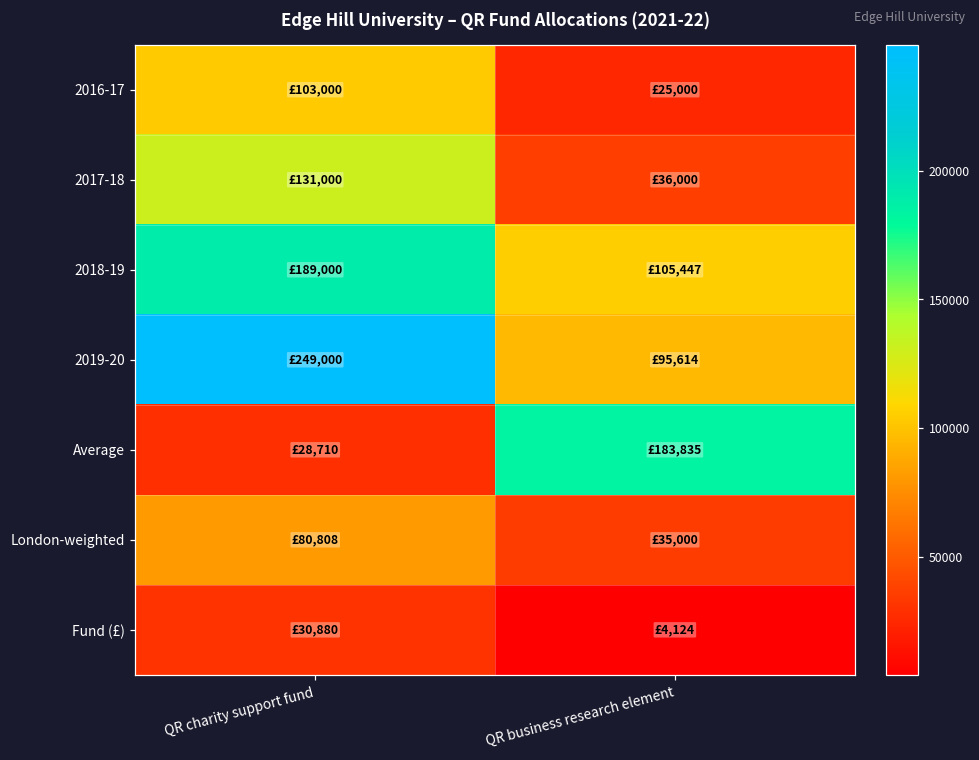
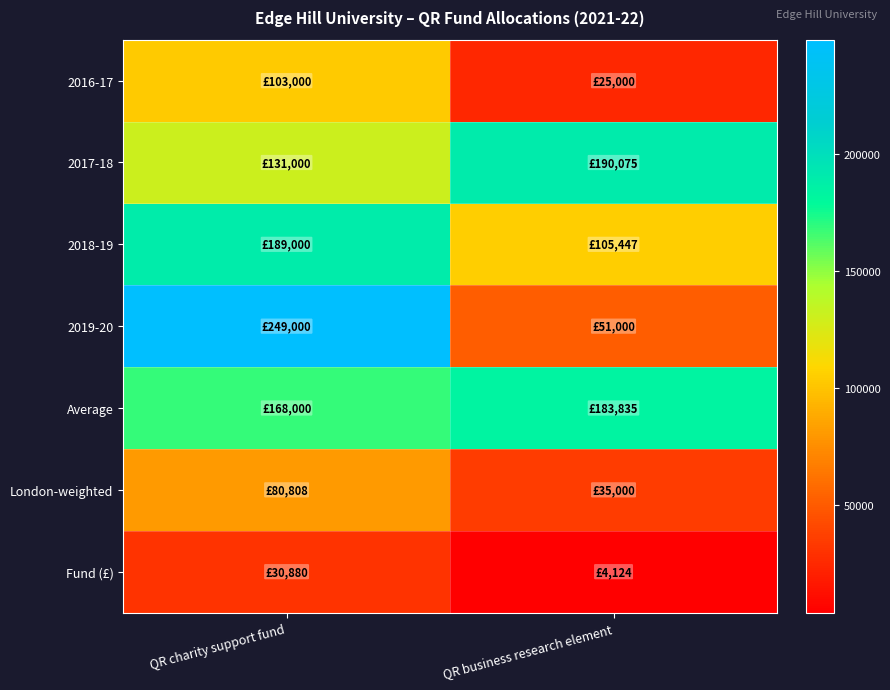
2017-18, QR business research element: £36,000 -> £190,075
2019-20, QR business research element: £95,614 -> £51,000
Average, QR charity support fund: £28,710 -> £168,000
